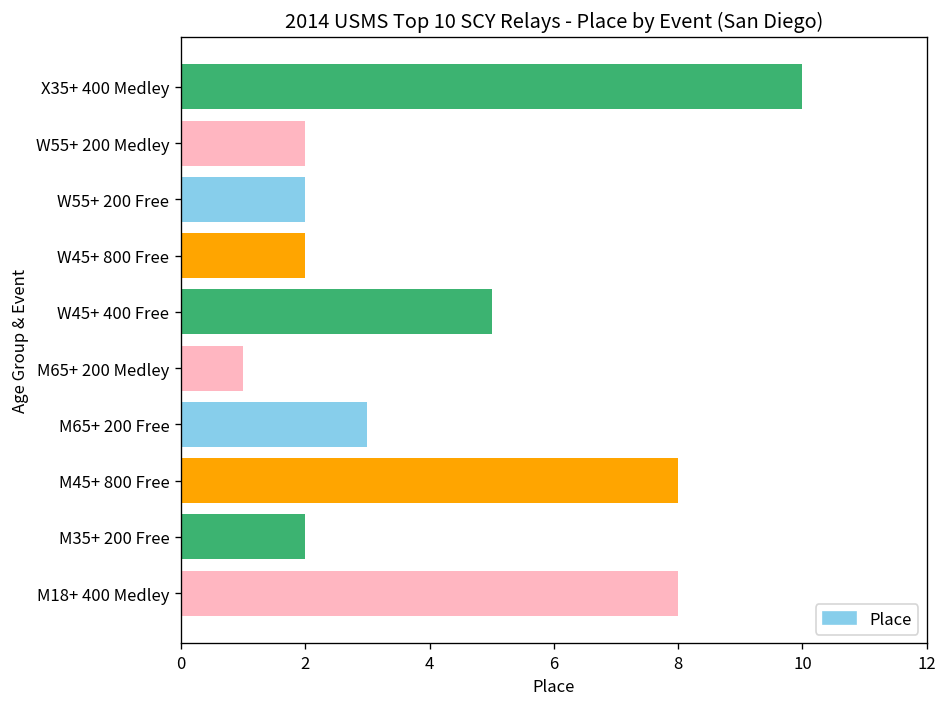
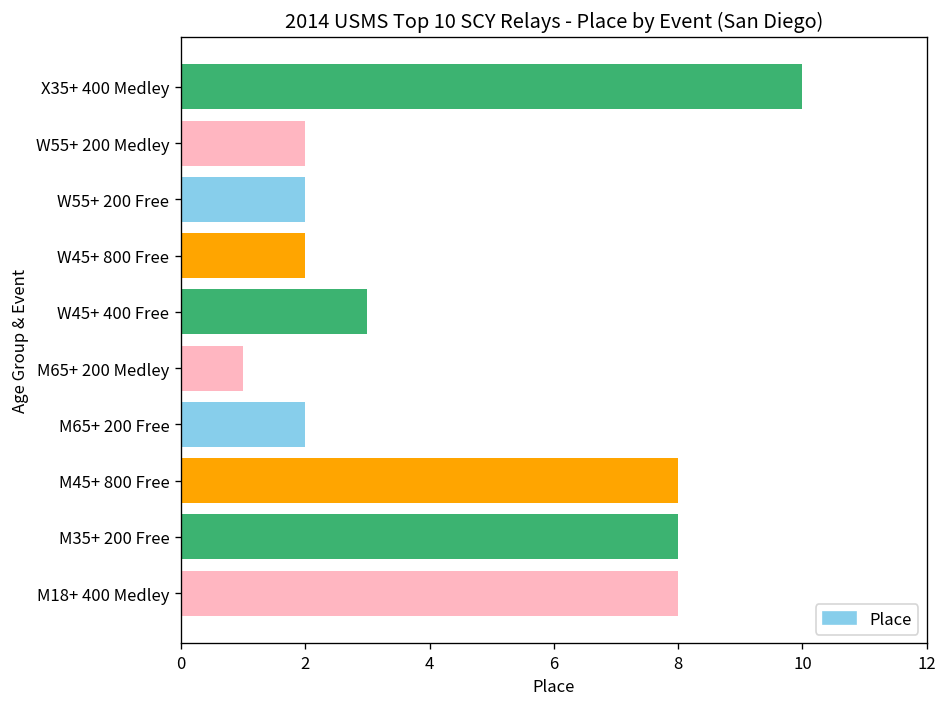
W45+ 400 Free: 5 -> 3
M65+ 200 Free: 3 -> 2
M35+ 200 Free: 2 -> 8
